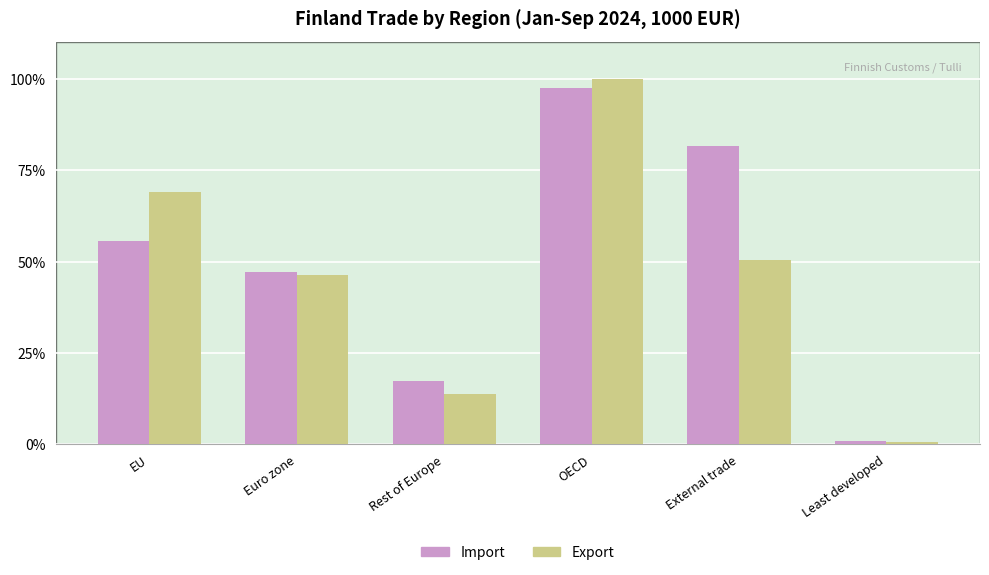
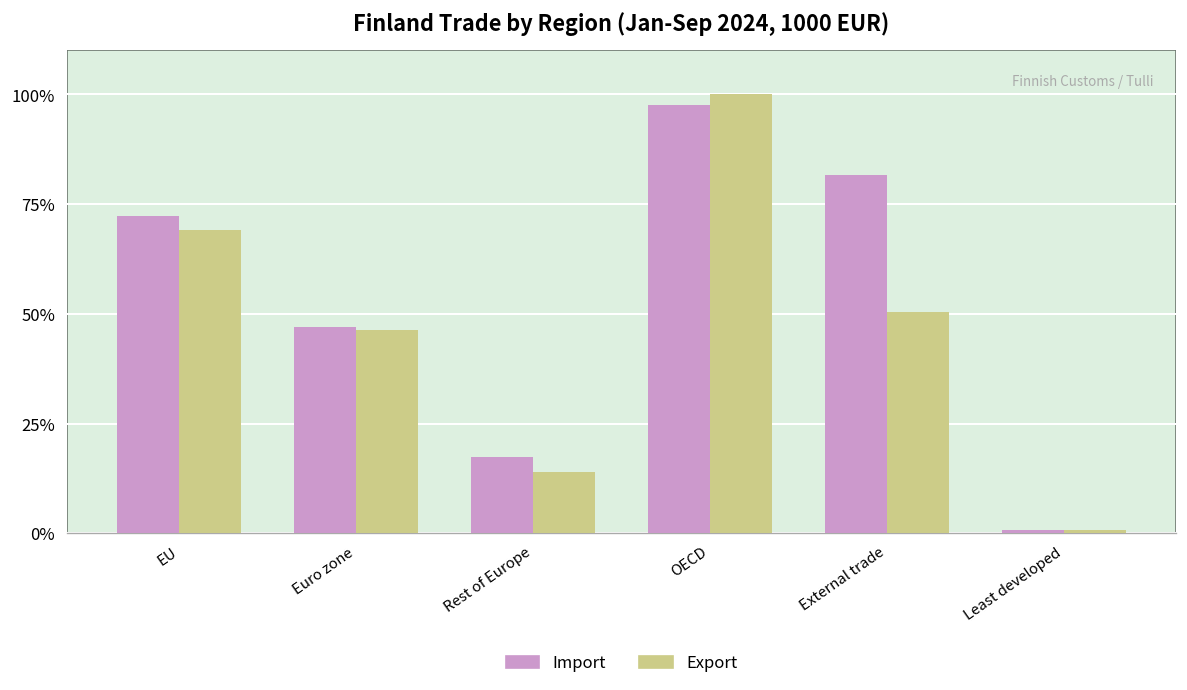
Import, EU: 56% -> 72%
